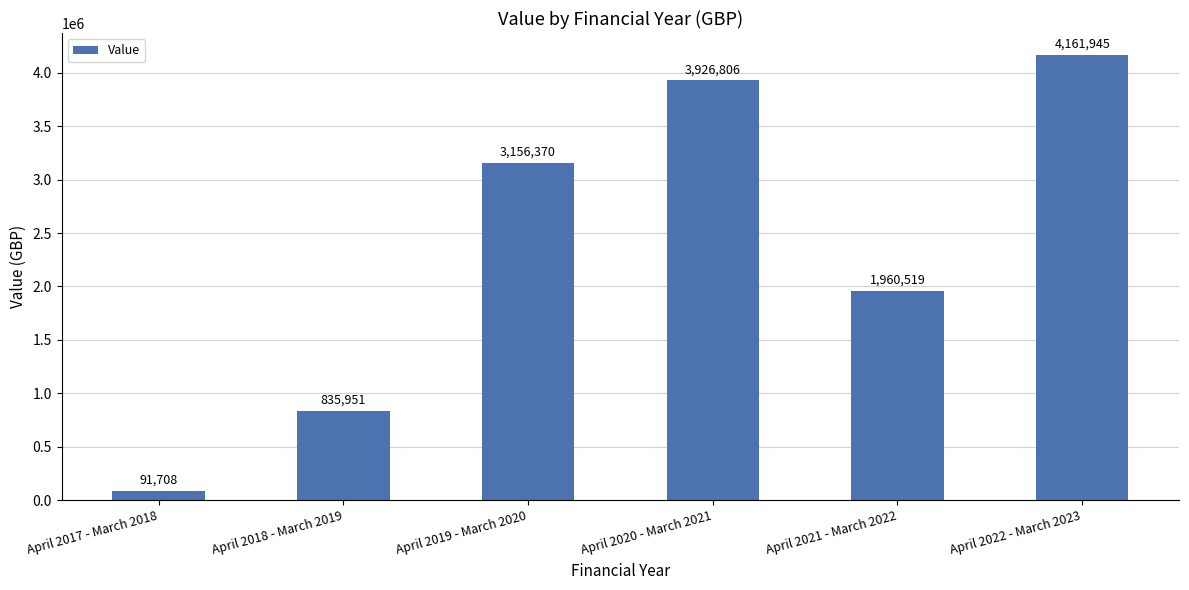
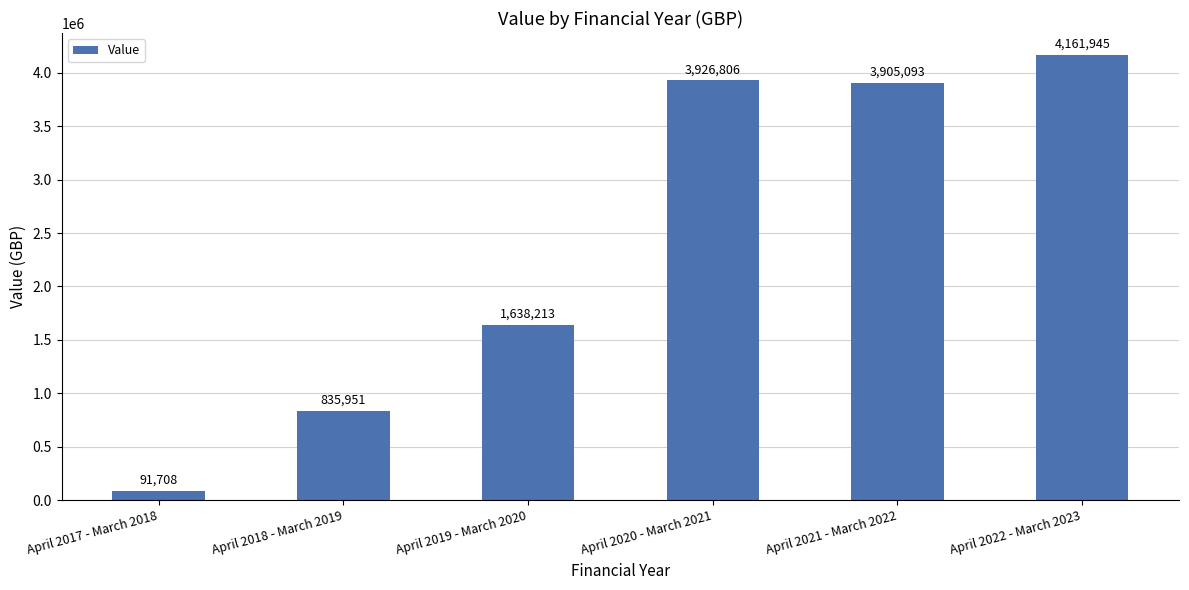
April 2019 - March 2020: 3,156,370 -> 1,638,213
April 2021 - March 2022: 1,960,519 -> 3,905,093
